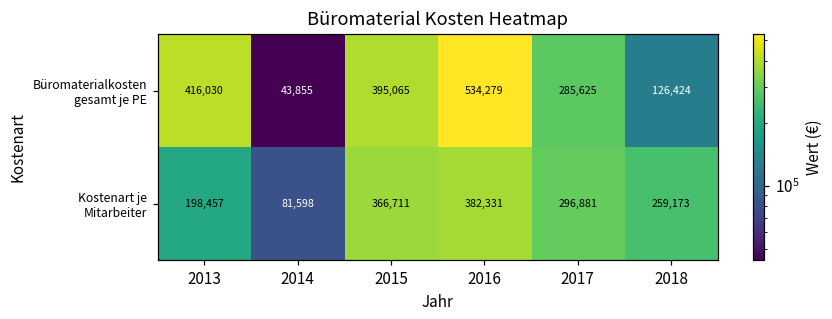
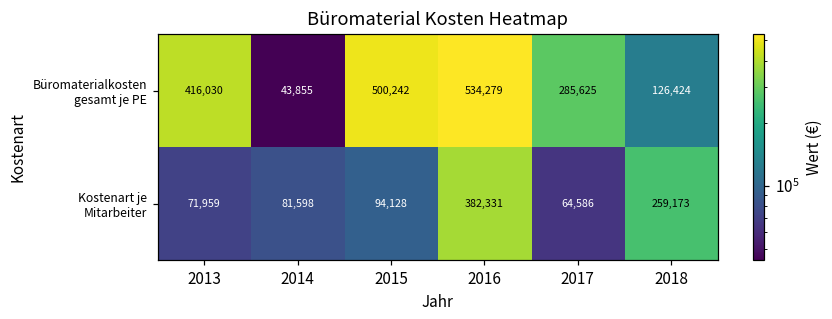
Büromaterialkosten gesamt je PE, 2015: 395,065 -> 500,242
Kostenart je Mitarbeiter, 2013: 198,457 -> 71,959
Kostenart je Mitarbeiter, 2015: 366,711 -> 94,128
Kostenart je Mitarbeiter, 2017: 296,881 -> 64,586
